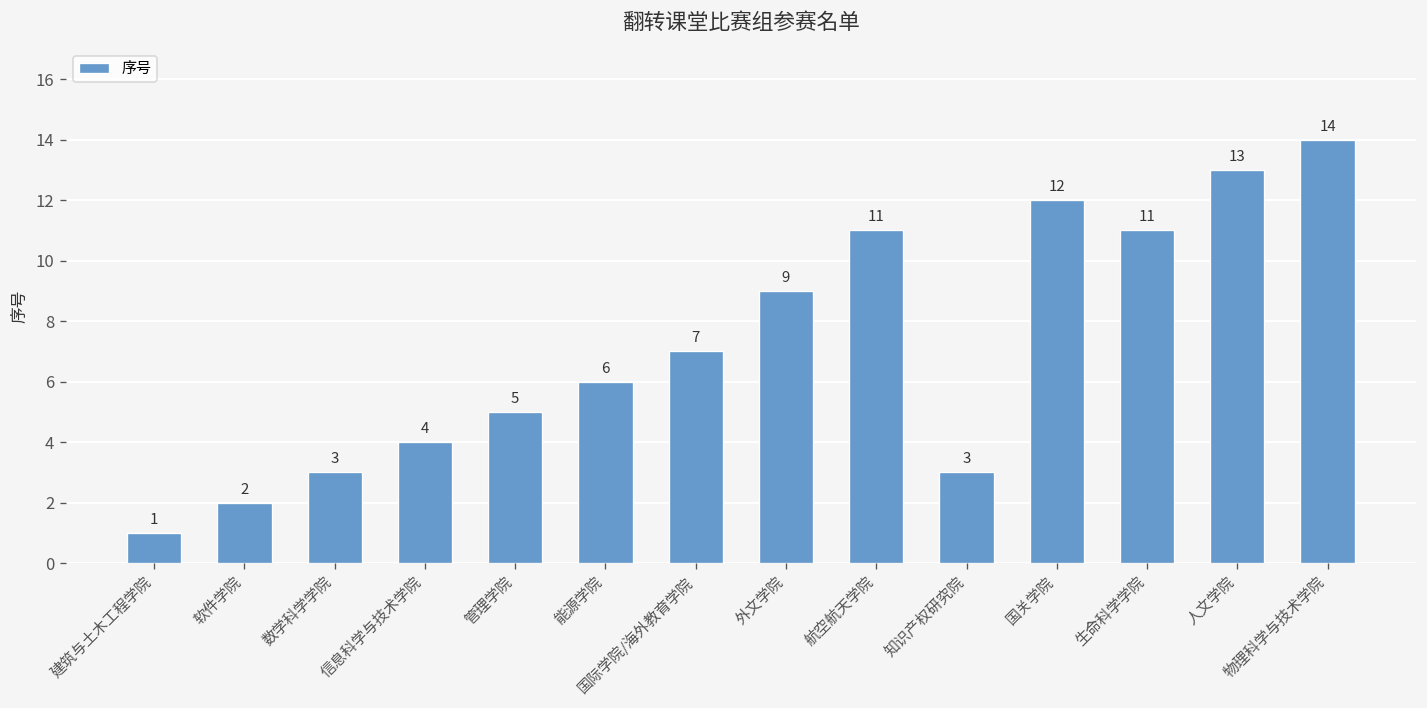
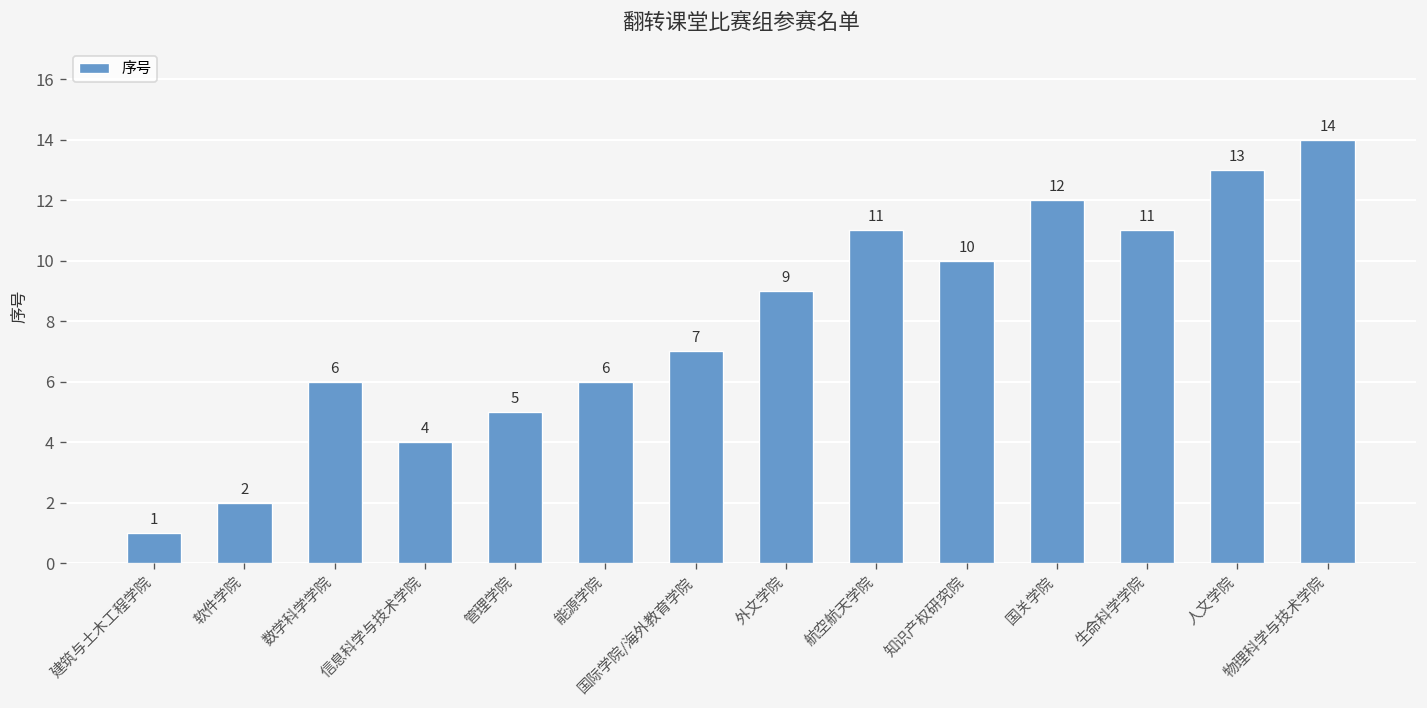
数学科学学院: 3 -> 6
知识产权研究院: 3 -> 10
